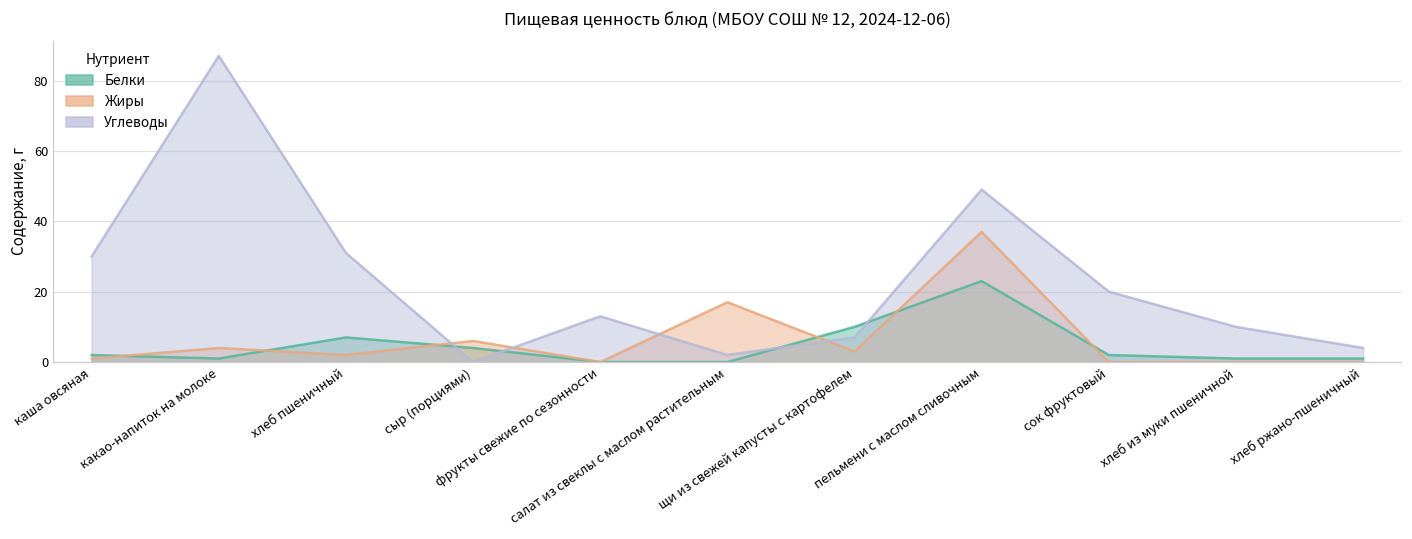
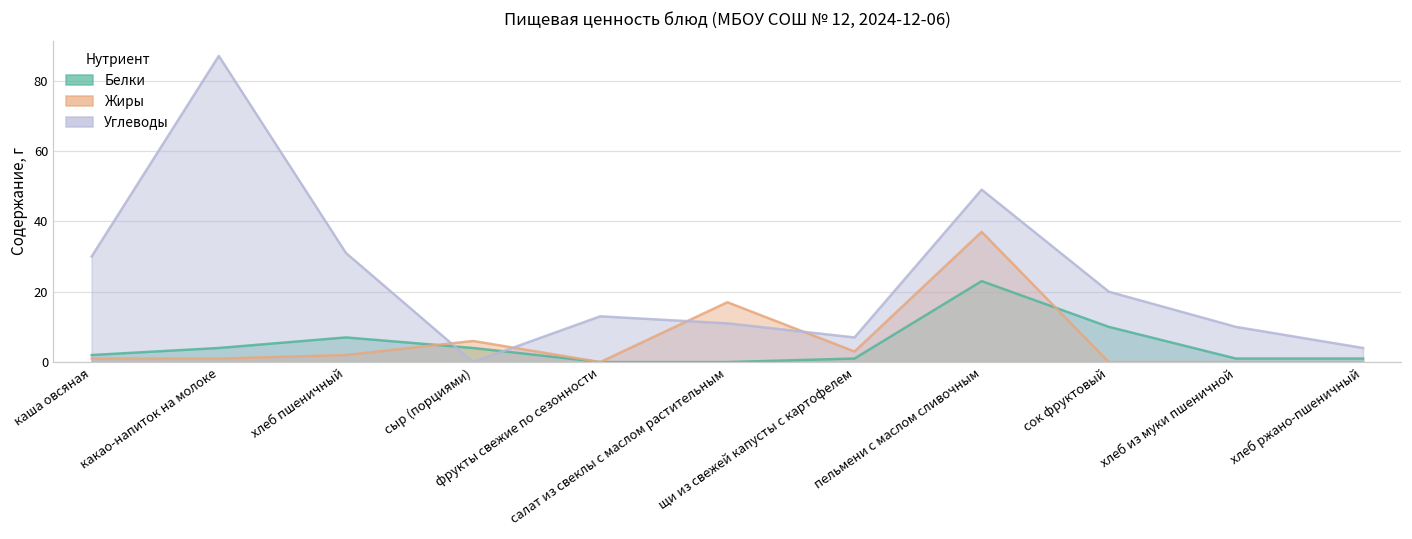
Белки, какао-напиток на молоке: 1 -> 4
Жиры, какао-напиток на молоке: 4 -> 1
Углеводы, салат из свеклы с маслом растительным: 2 -> 11
Белки, щи из свежей капусты с картофелем: 10 -> 1
Белки, сок фруктовый: 2 -> 10
